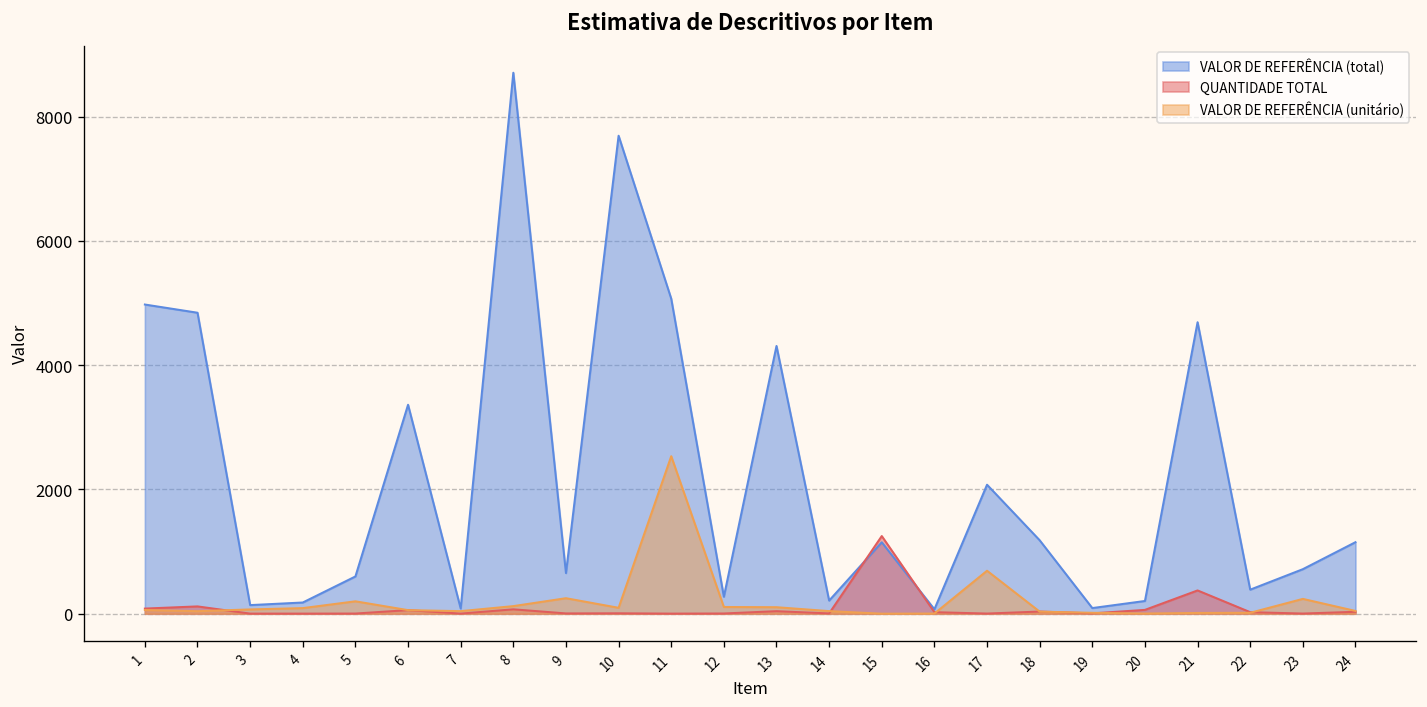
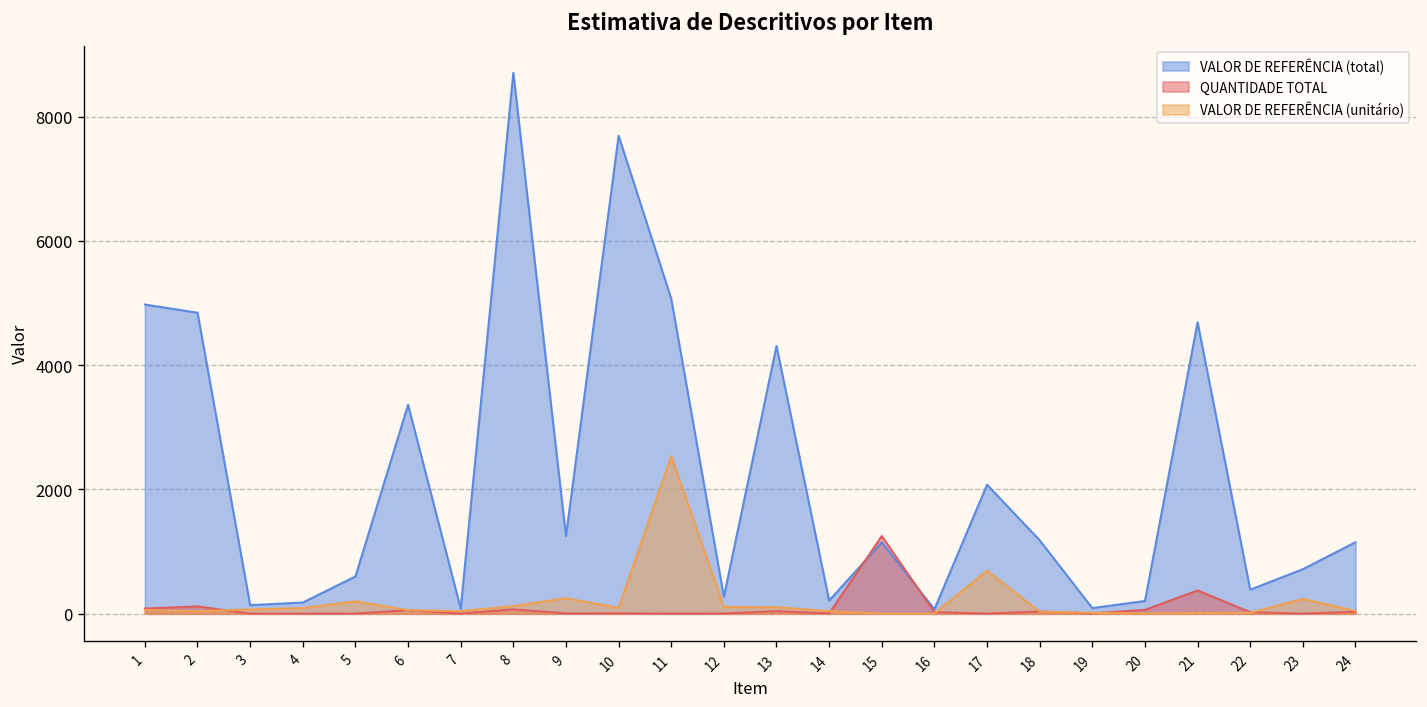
VALOR DE REFERÊNCIA (total), 9: 700 -> 1200
